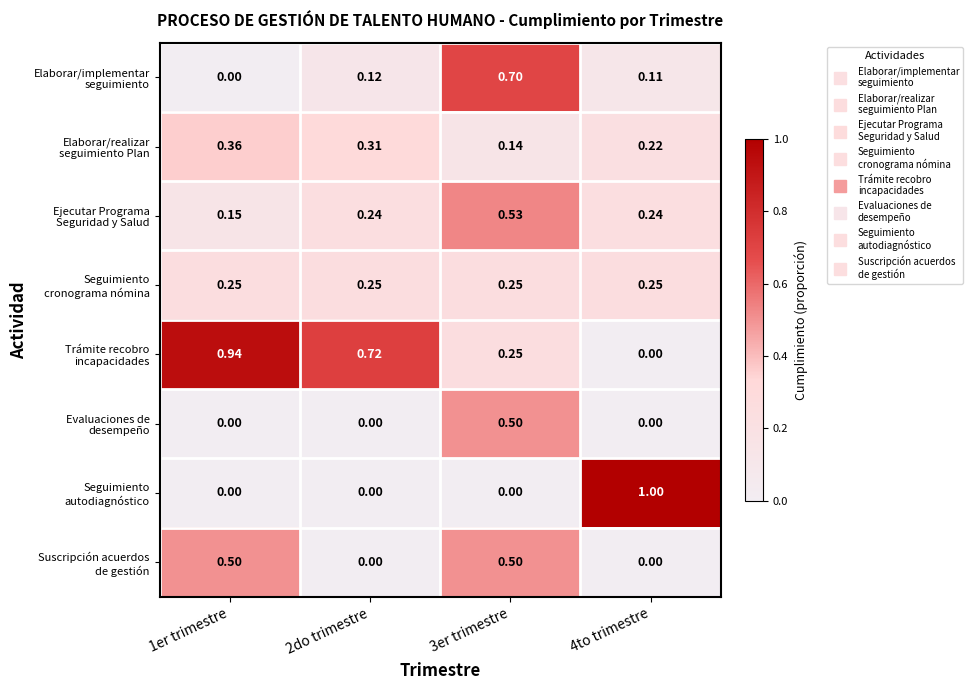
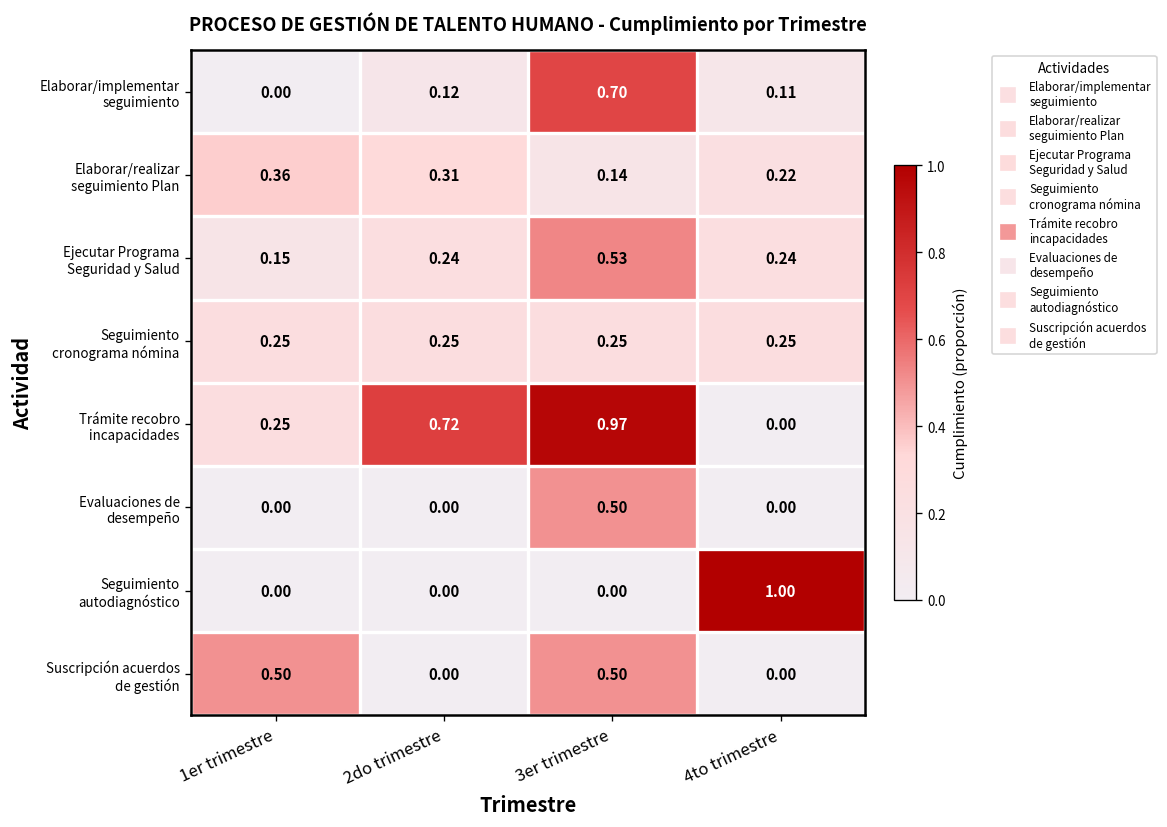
Trámite recobro incapacidades, 1er trimestre: 0.94 -> 0.25
Trámite recobro incapacidades, 3er trimestre: 0.25 -> 0.97
